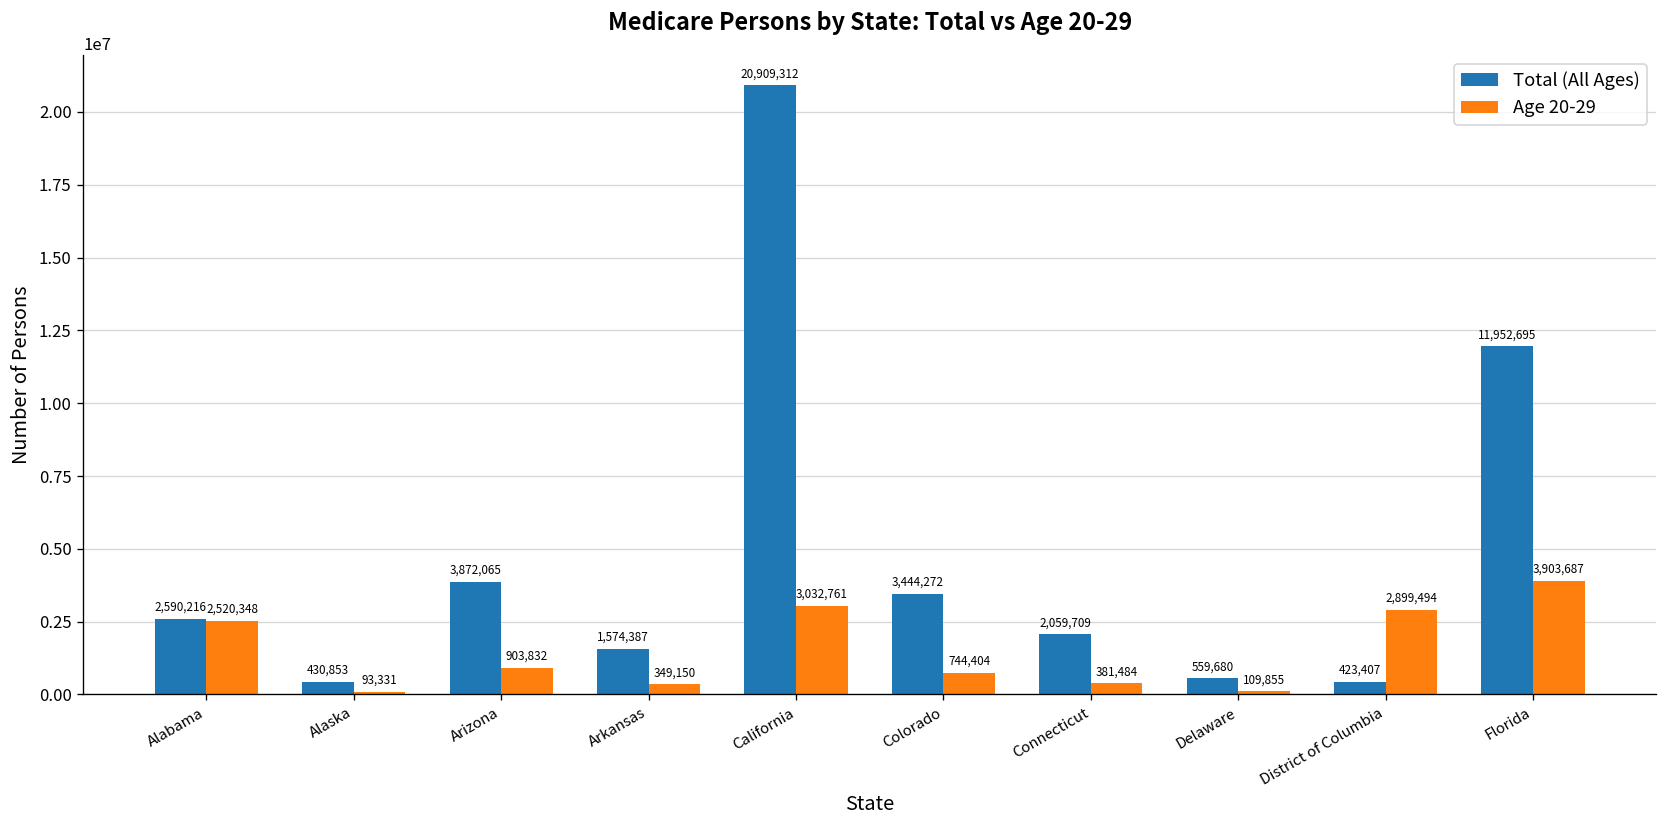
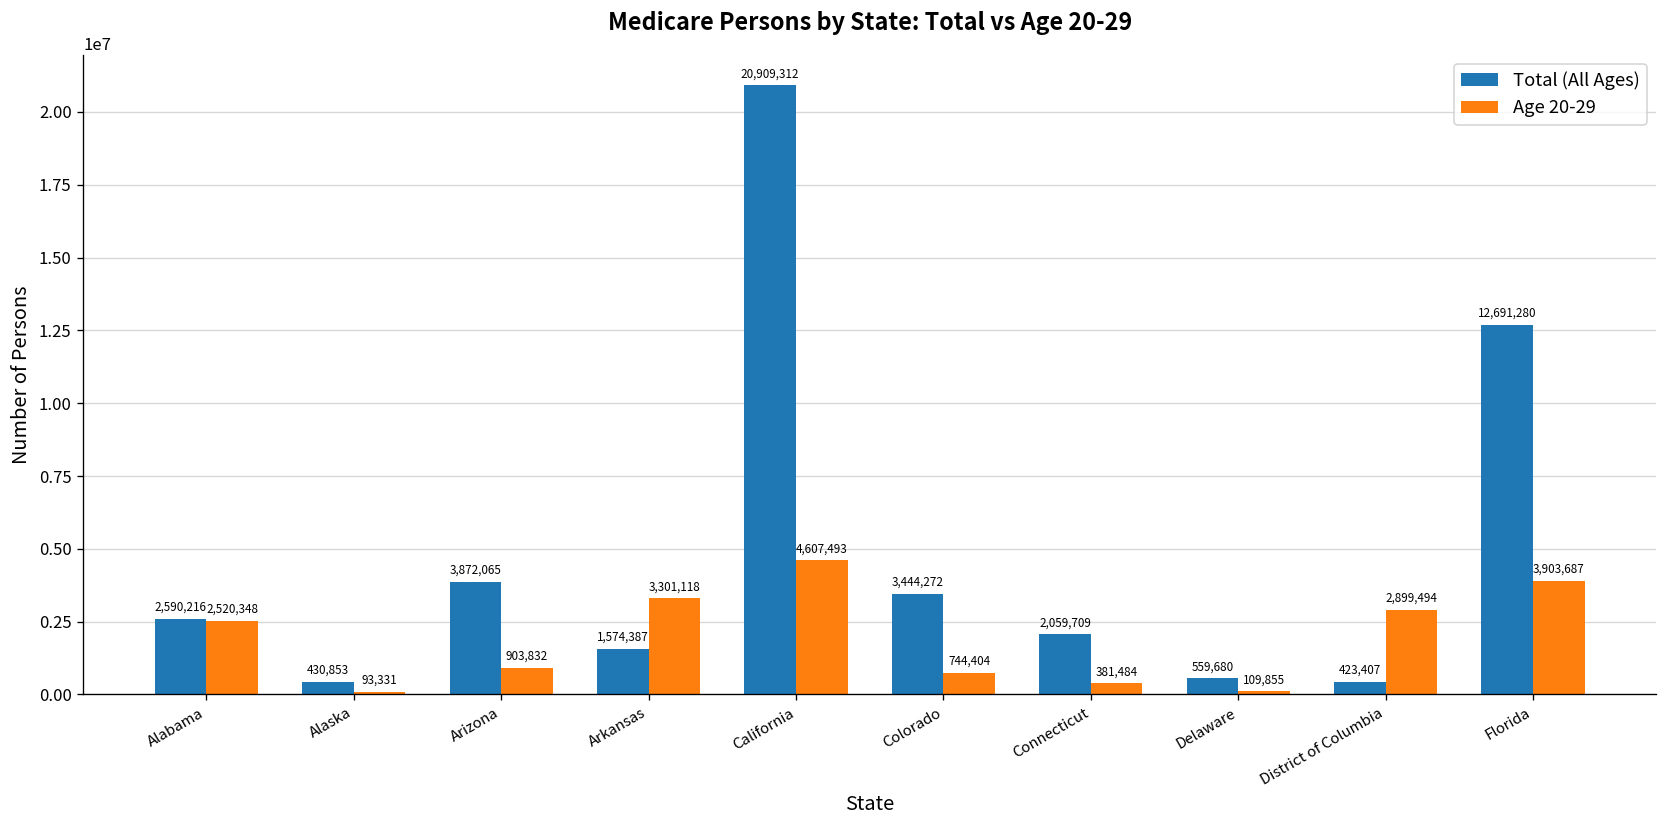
Age 20-29, Arkansas: 349,150 -> 3,301,118
Age 20-29, California: 3,032,761 -> 4,607,493
Total (All Ages), Florida: 11,952,695 -> 12,691,280
